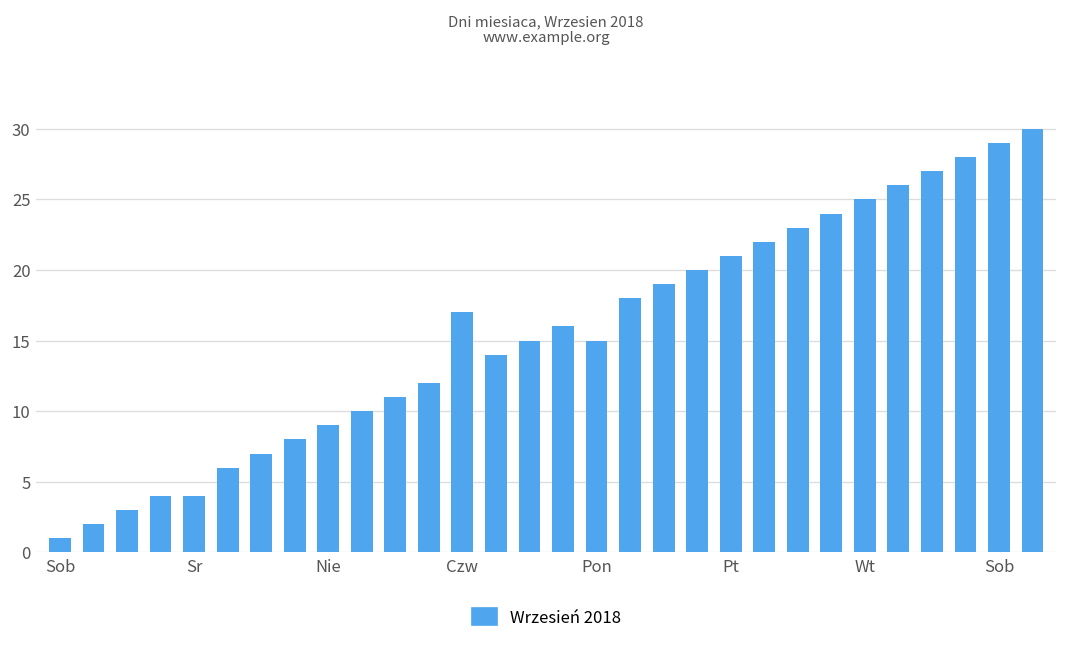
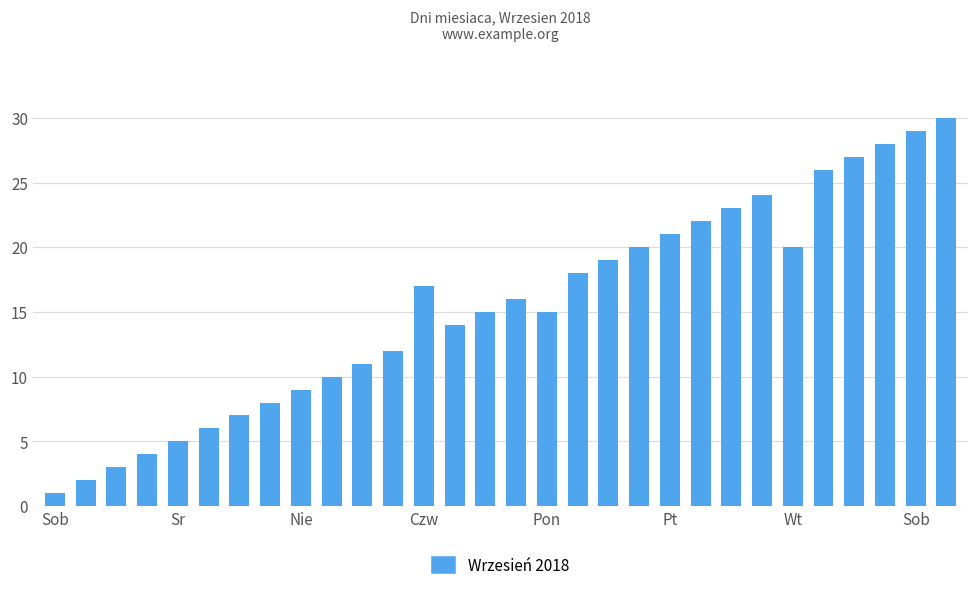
Sr: 4 -> 5
Wt: 25 -> 20
